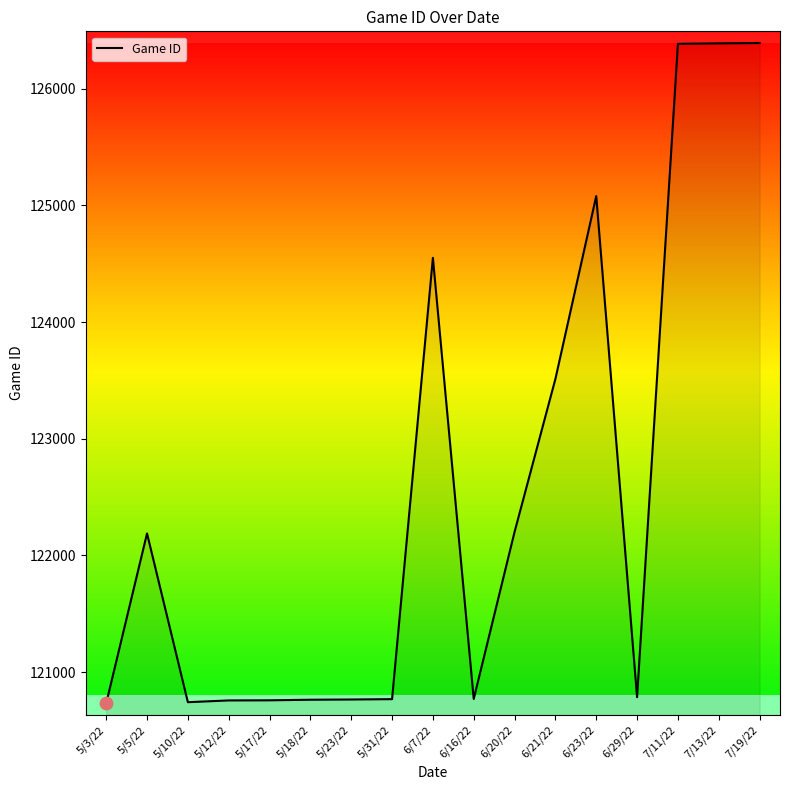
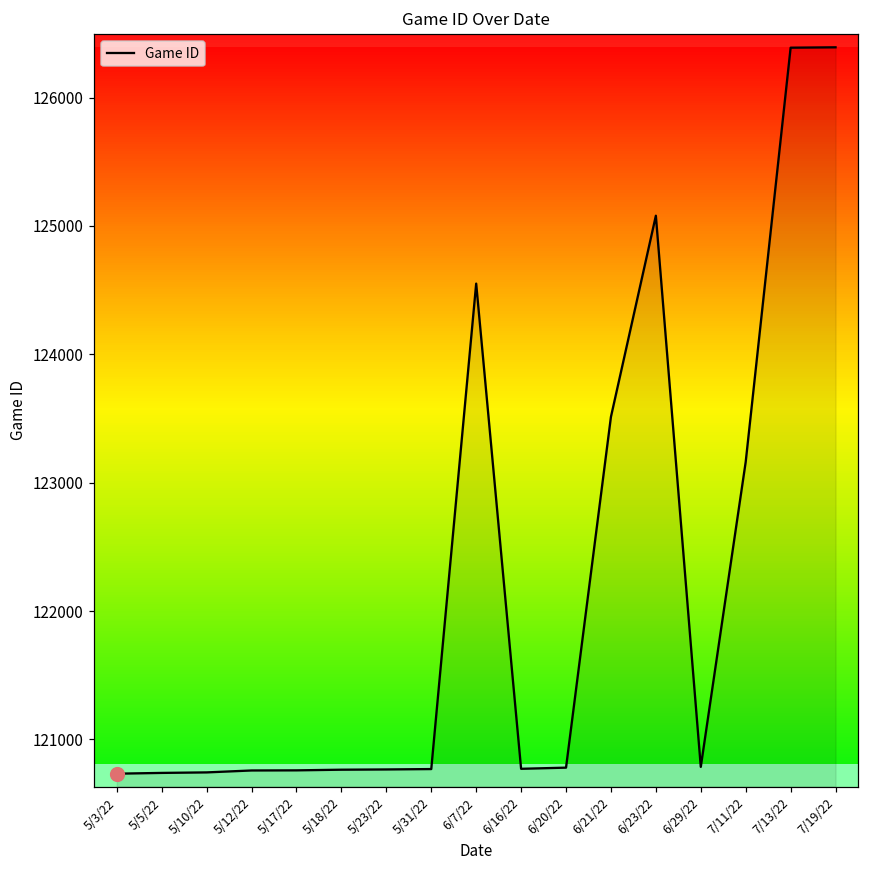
Game ID, 5/5/22: 122190 -> 120740
Game ID, 6/20/22: 122200 -> 120780
Game ID, 7/11/22: 126390 -> 123160
